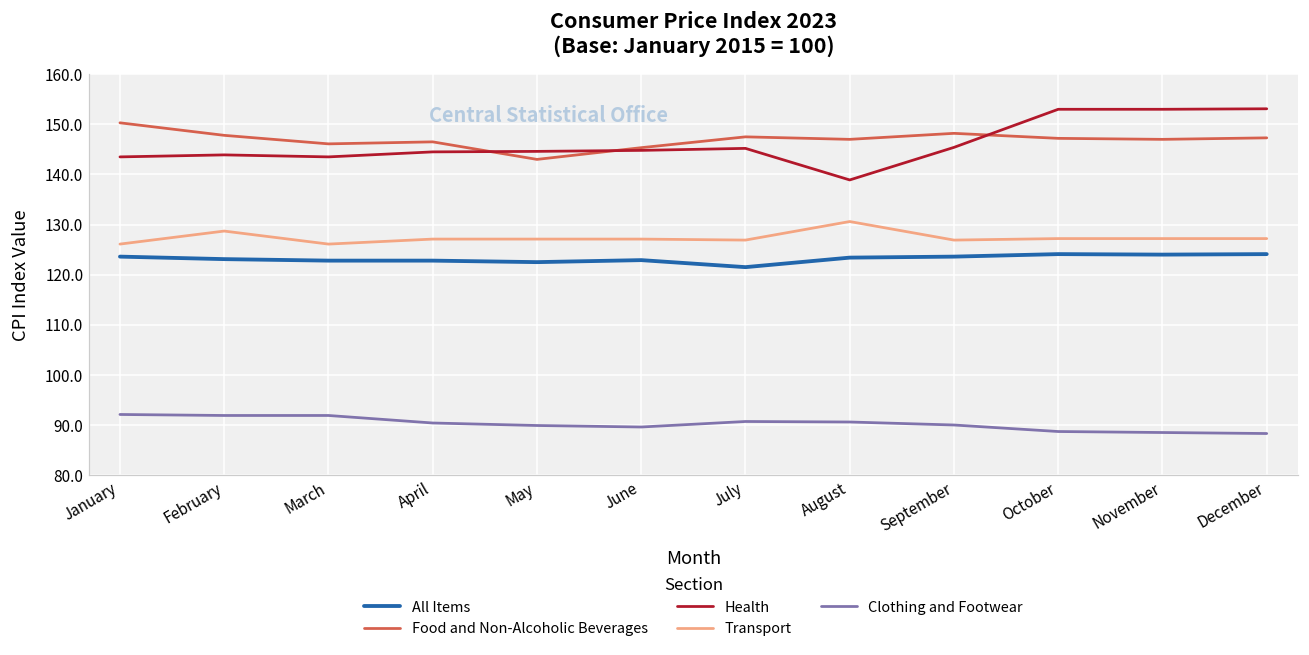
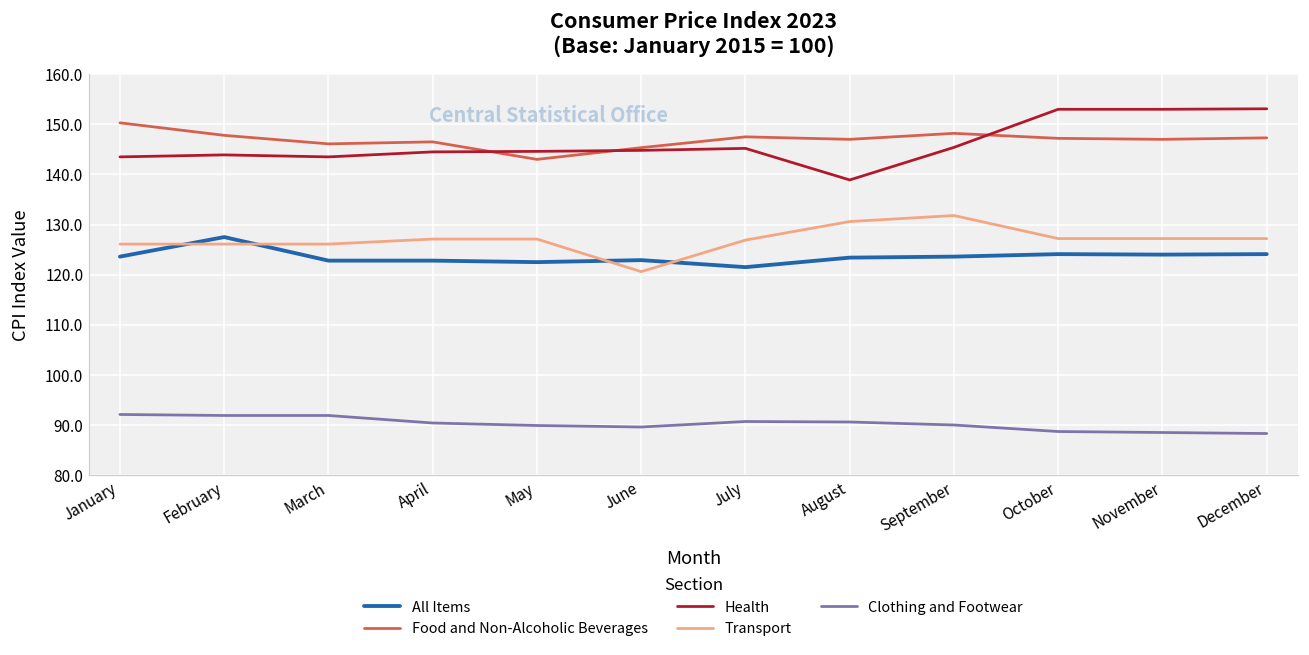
All Items, February: 123 -> 128
Transport, February: 129 -> 126
Transport, June: 127 -> 121
Transport, September: 127 -> 132
